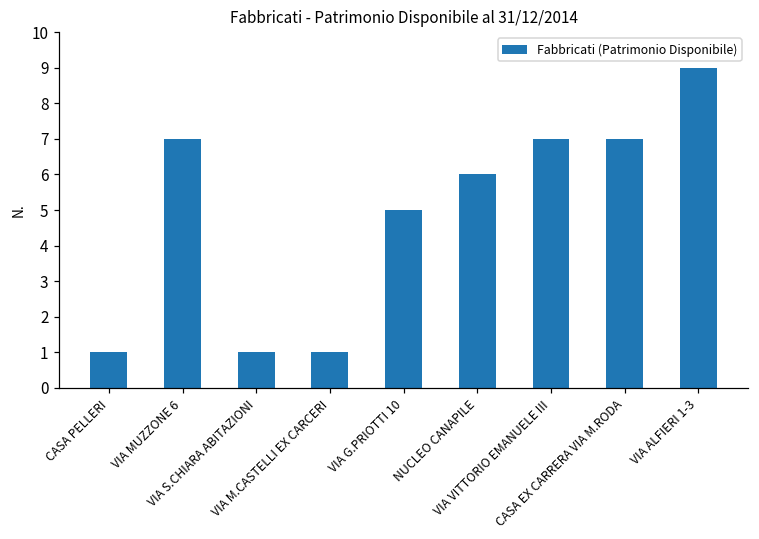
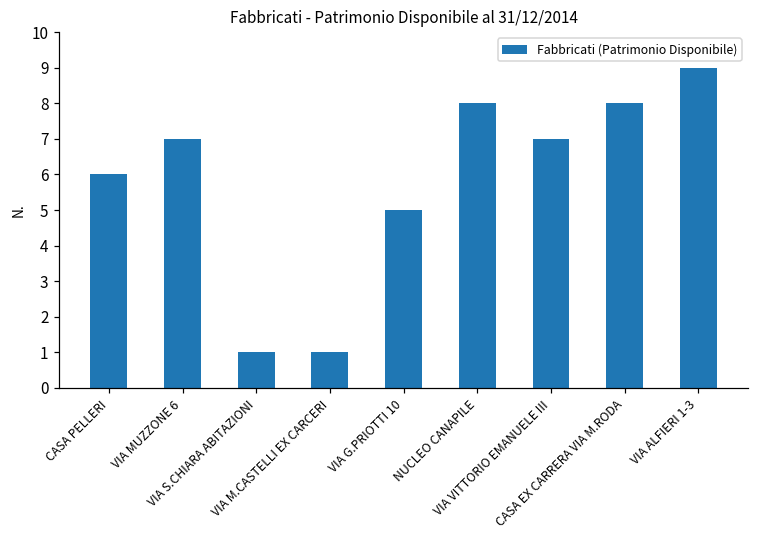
CASA PELLERI: 1 -> 6
NUCLEO CANAPILE: 6 -> 8
CASA EX CARRERA VIA M.RODA: 7 -> 8
